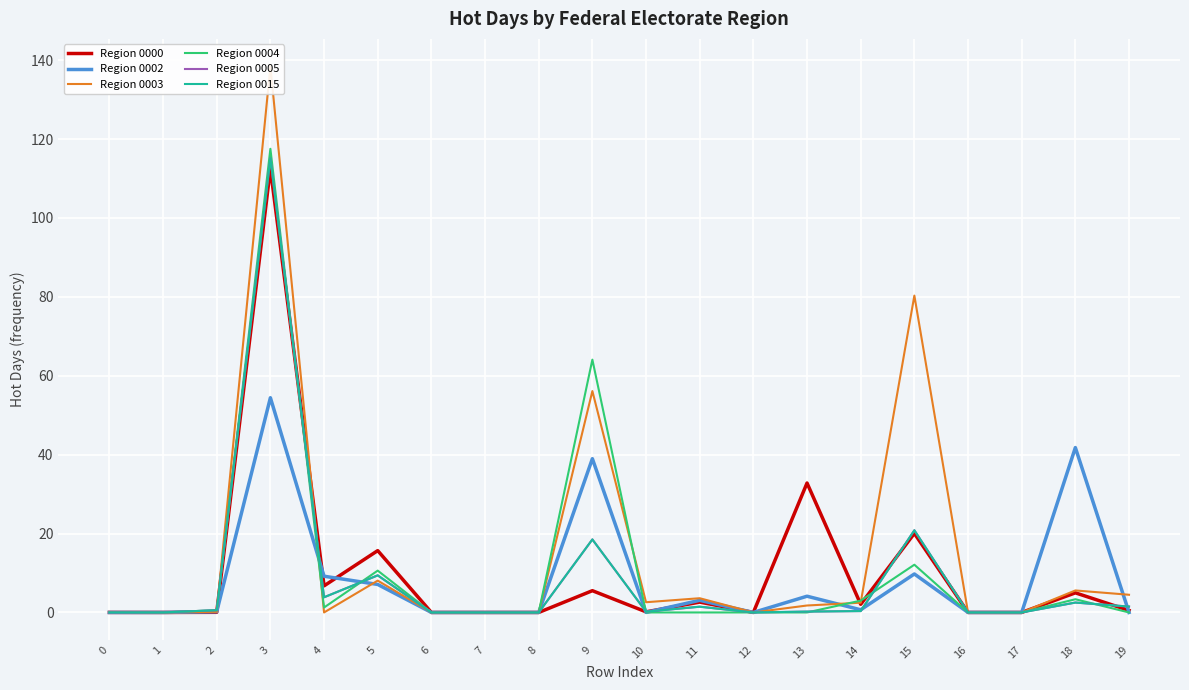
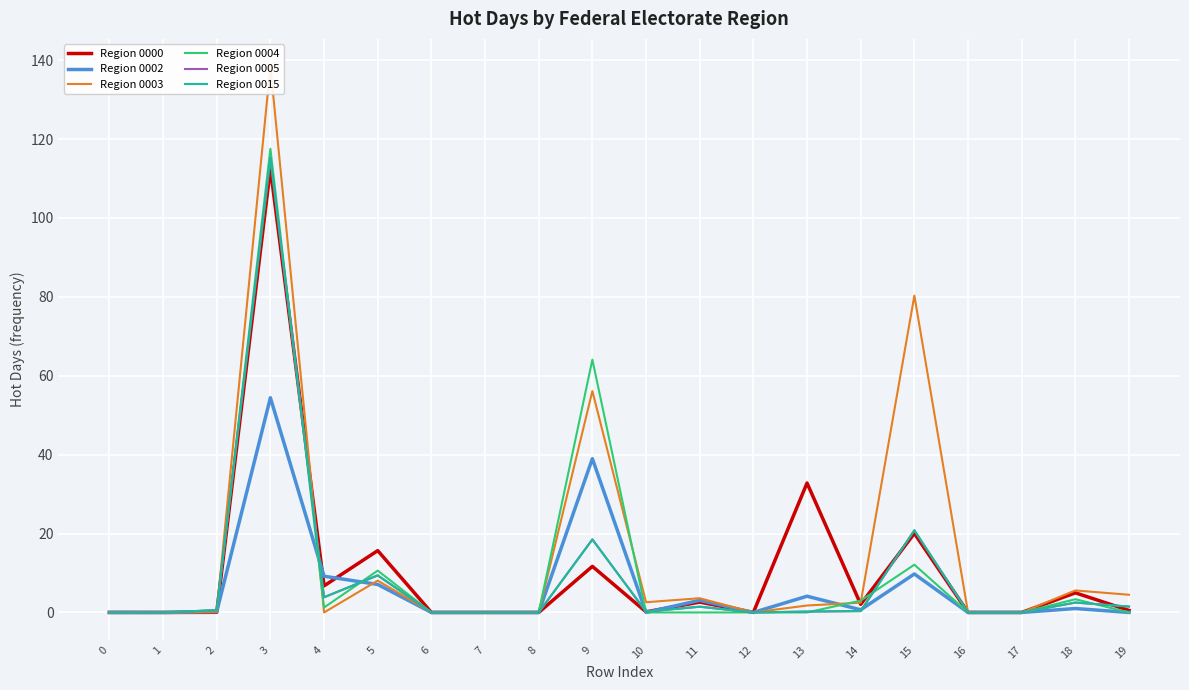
Region 0000, 9: 6 -> 12
Region 0002, 18: 42 -> 1
